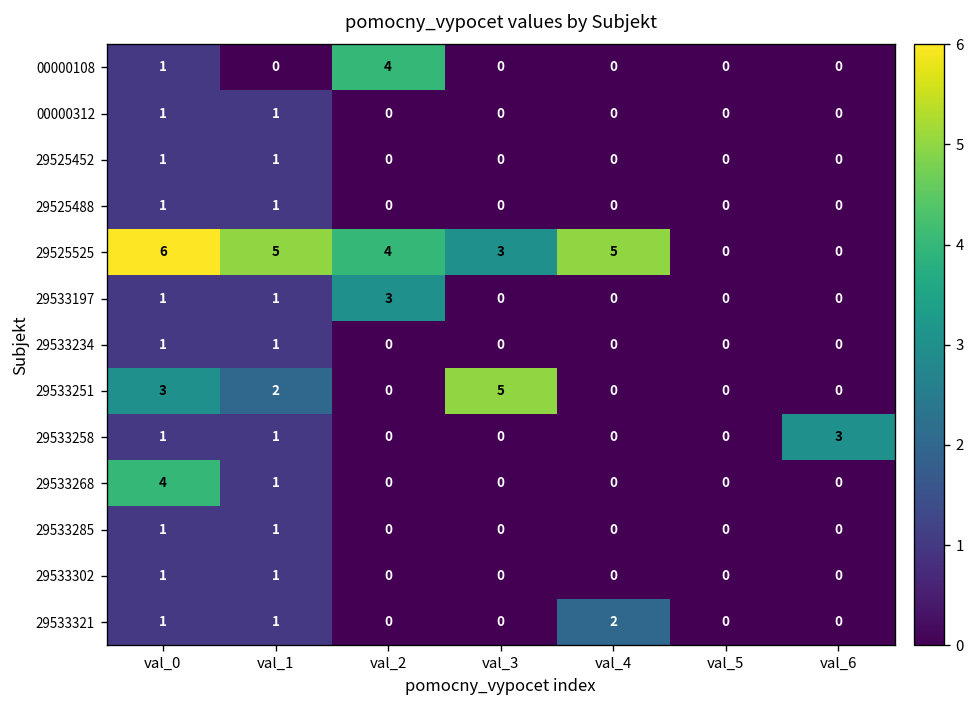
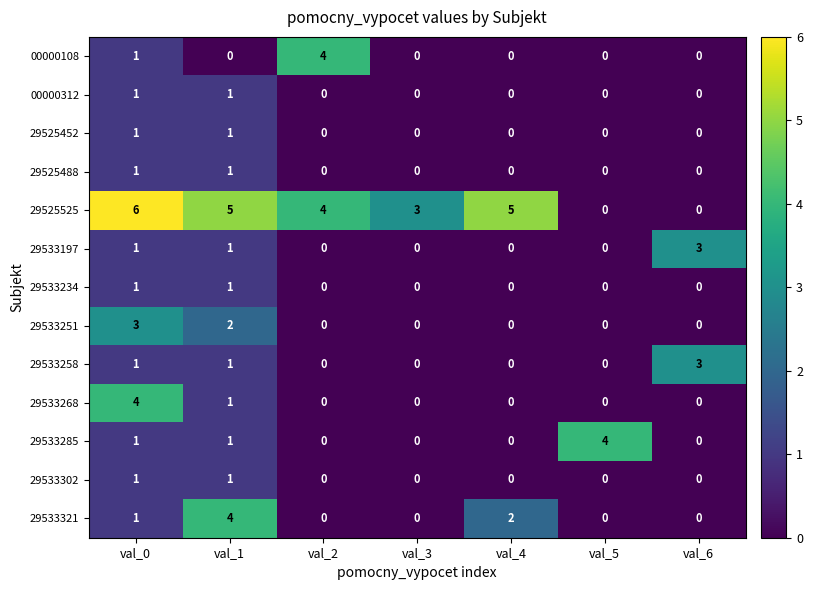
29533197, val_2: 3 -> 0
29533197, val_6: 0 -> 3
29533251, val_3: 5 -> 0
29533285, val_5: 0 -> 4
29533321, val_1: 1 -> 4
